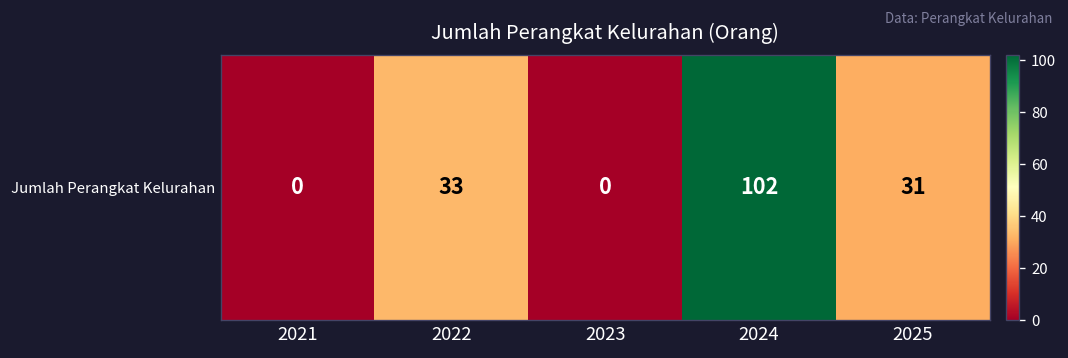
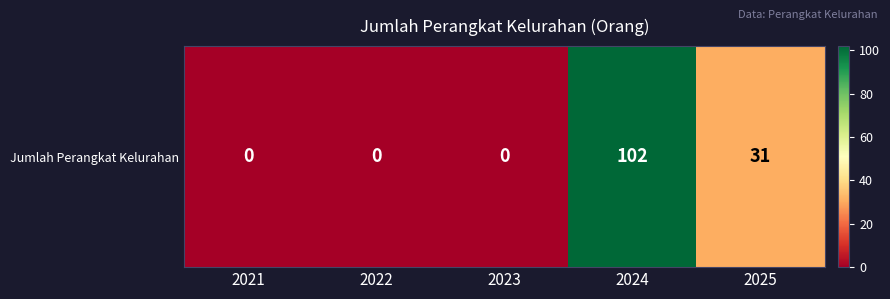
Jumlah Perangkat Kelurahan, 2022: 33 -> 0
